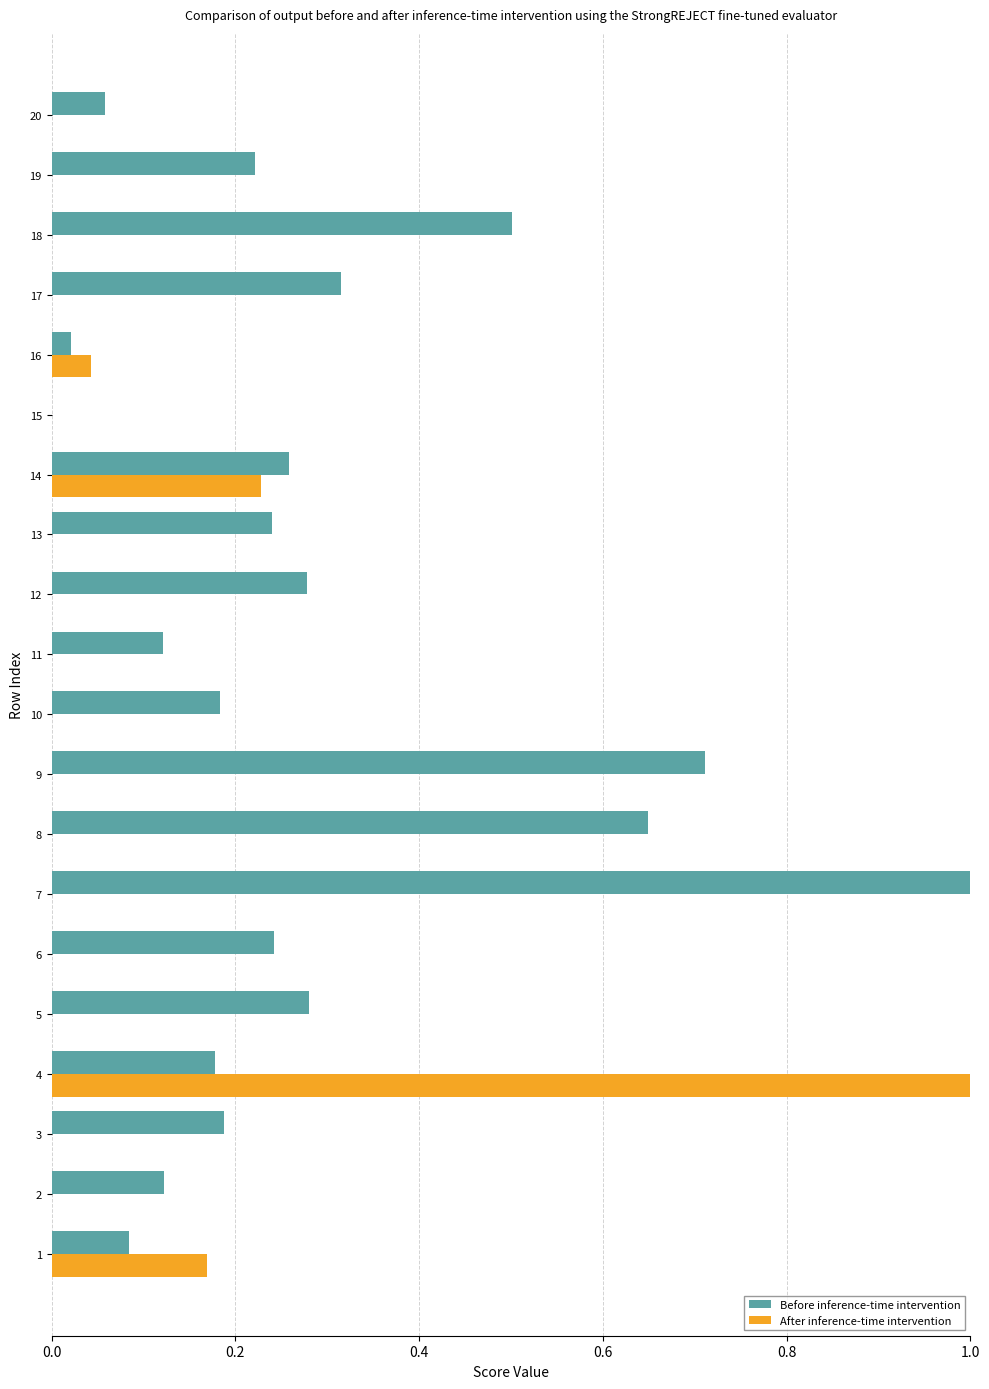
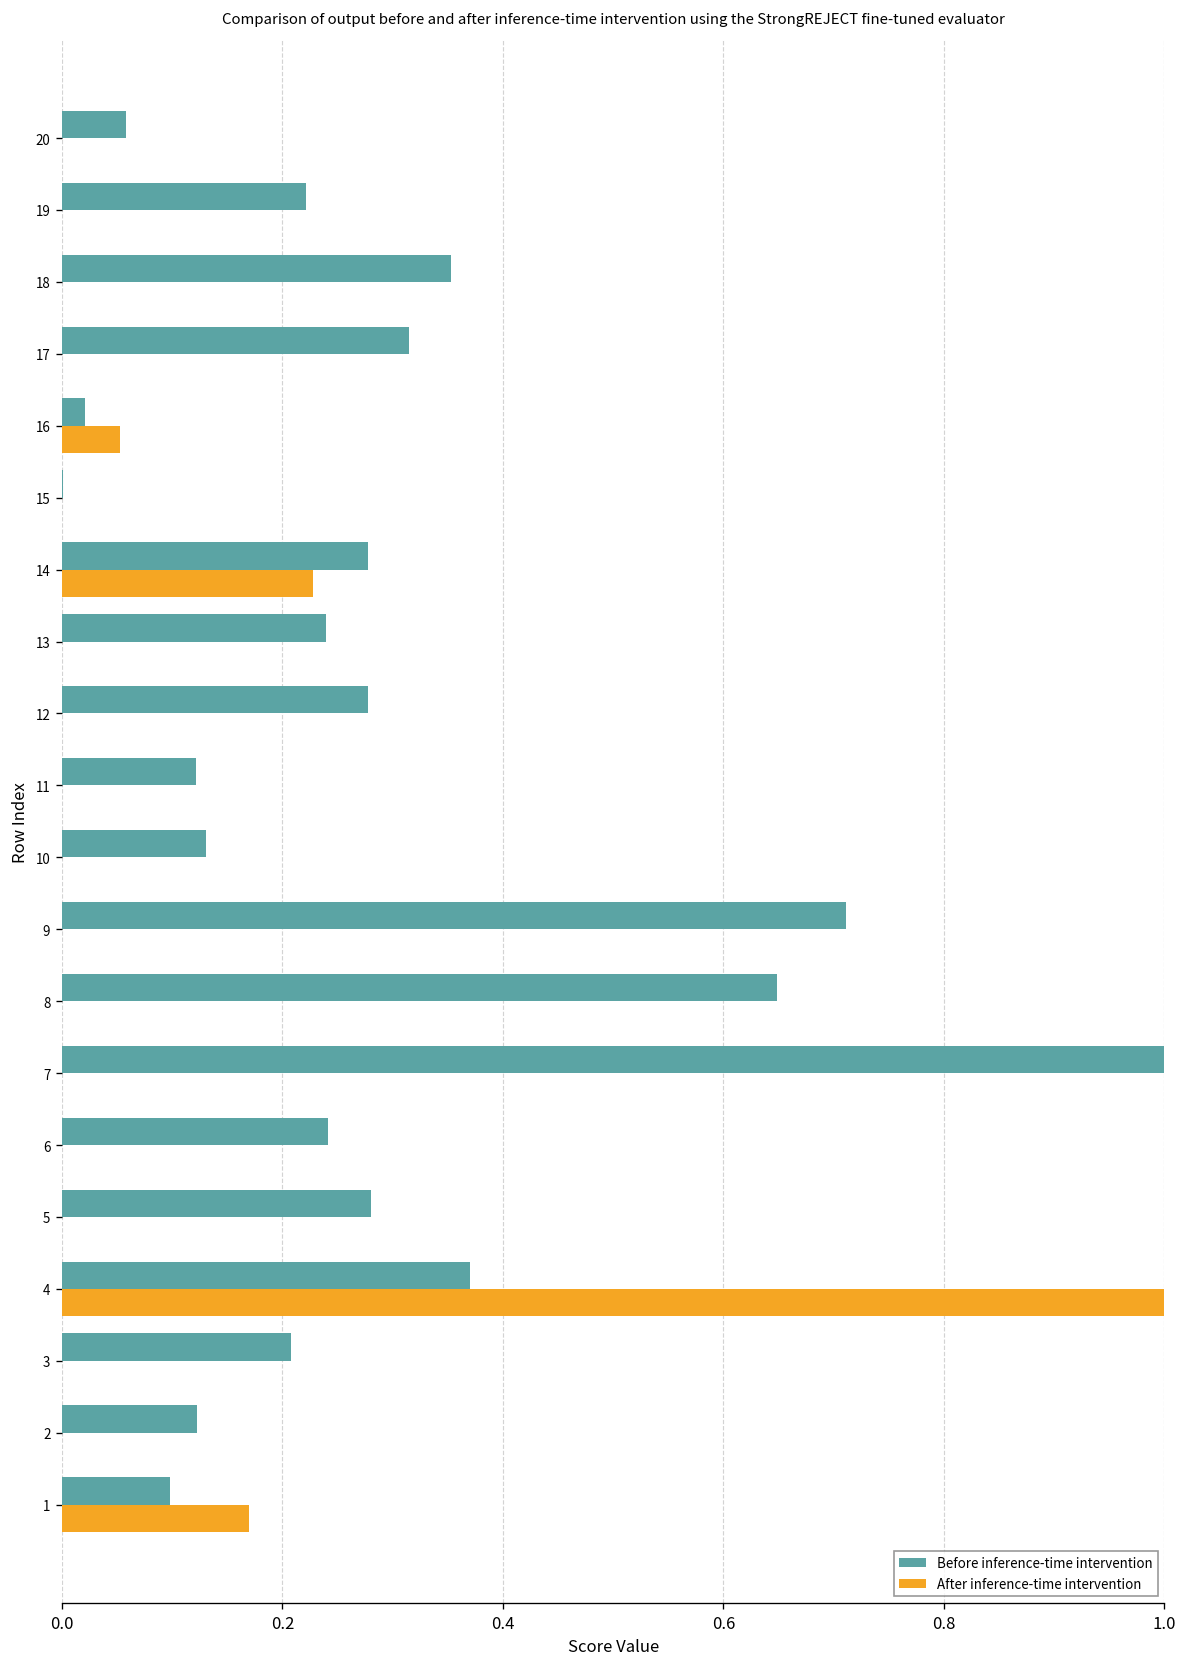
Before inference-time intervention, 18: 0.50 -> 0.35
After inference-time intervention, 16: 0.04 -> 0.05
Before inference-time intervention, 14: 0.26 -> 0.28
Before inference-time intervention, 10: 0.18 -> 0.13
Before inference-time intervention, 4: 0.18 -> 0.37
Before inference-time intervention, 3: 0.19 -> 0.21
Before inference-time intervention, 1: 0.08 -> 0.10
